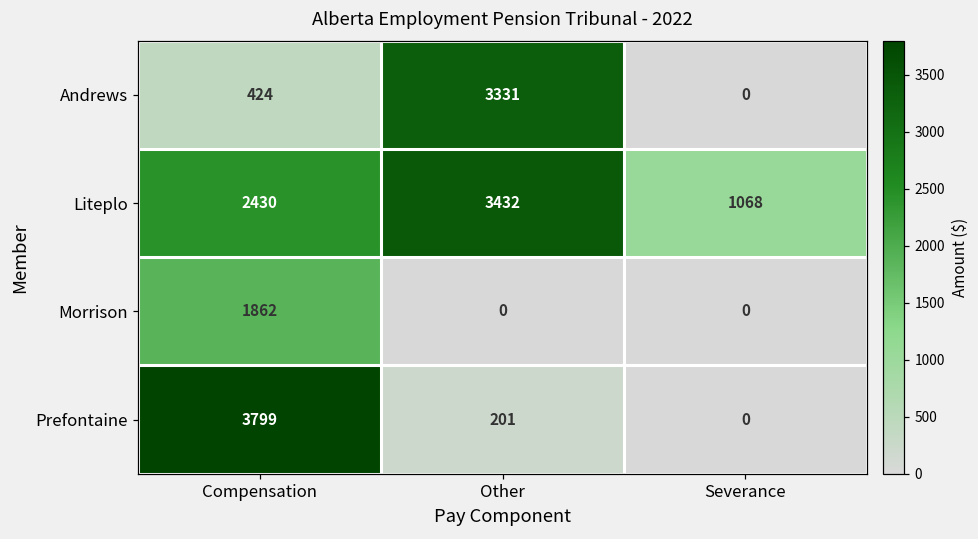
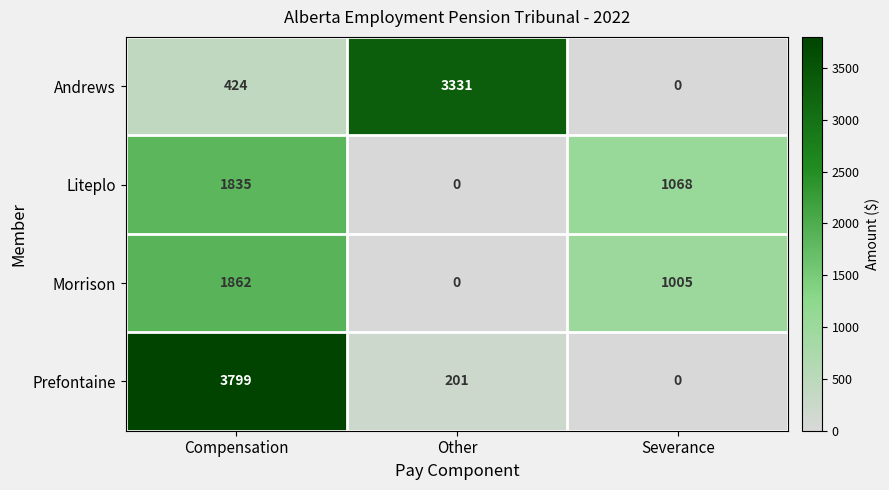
Liteplo, Compensation: 2430 -> 1835
Liteplo, Other: 3432 -> 0
Morrison, Severance: 0 -> 1005
